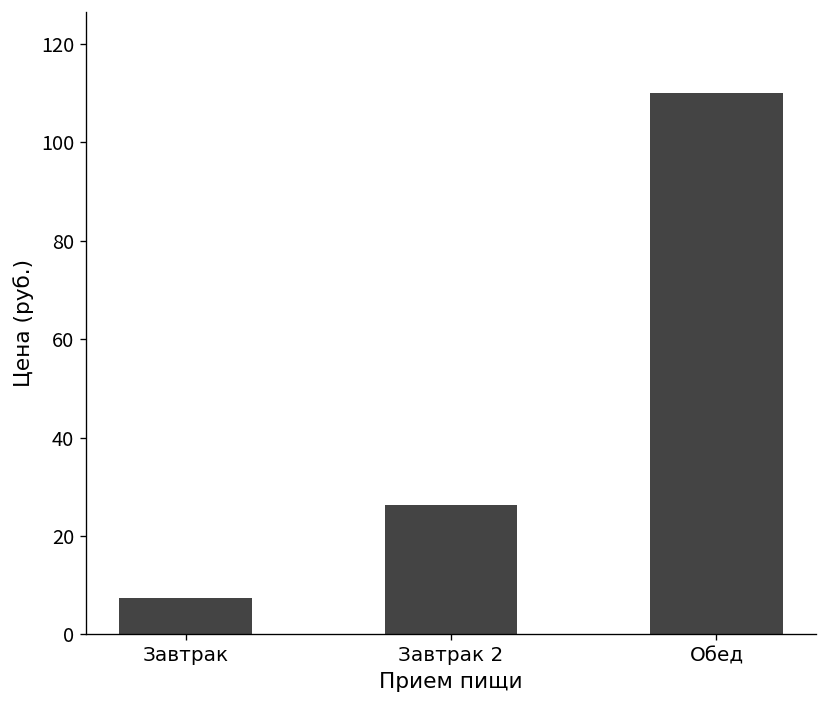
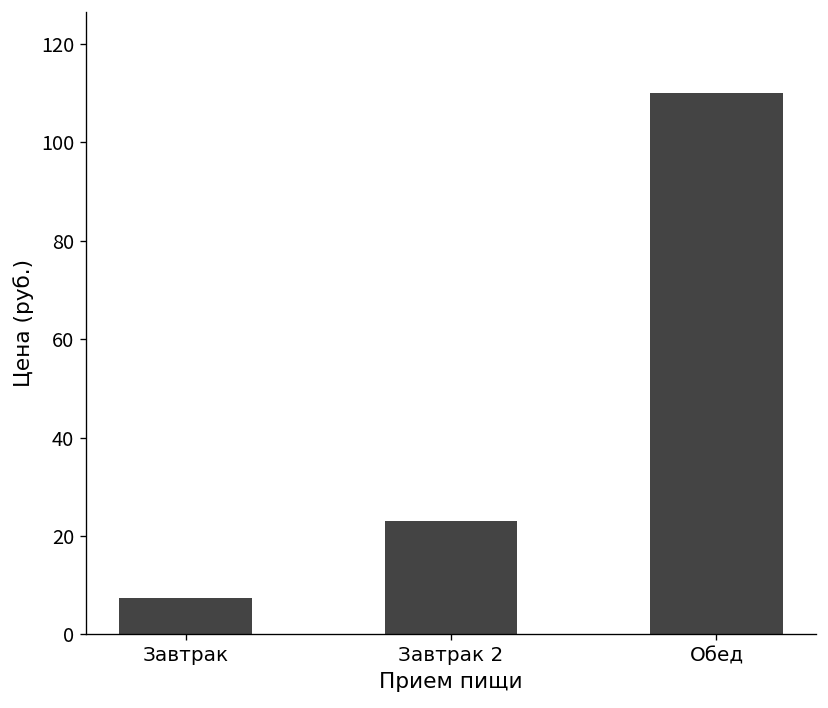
Завтрак 2: 26 -> 23
